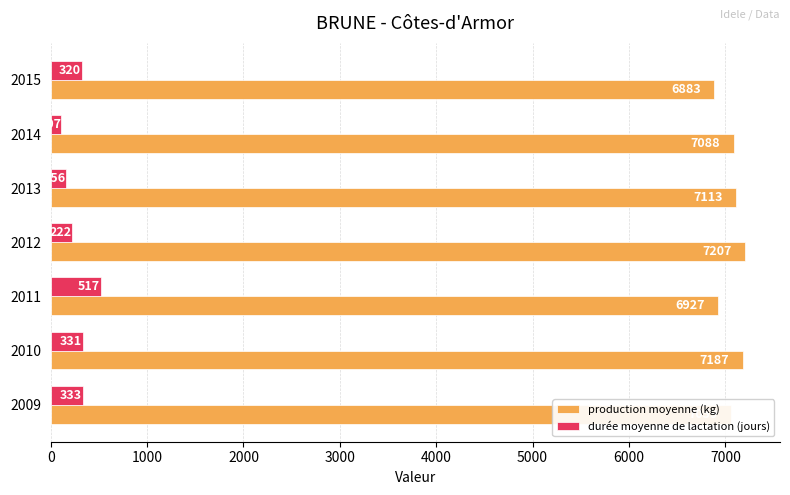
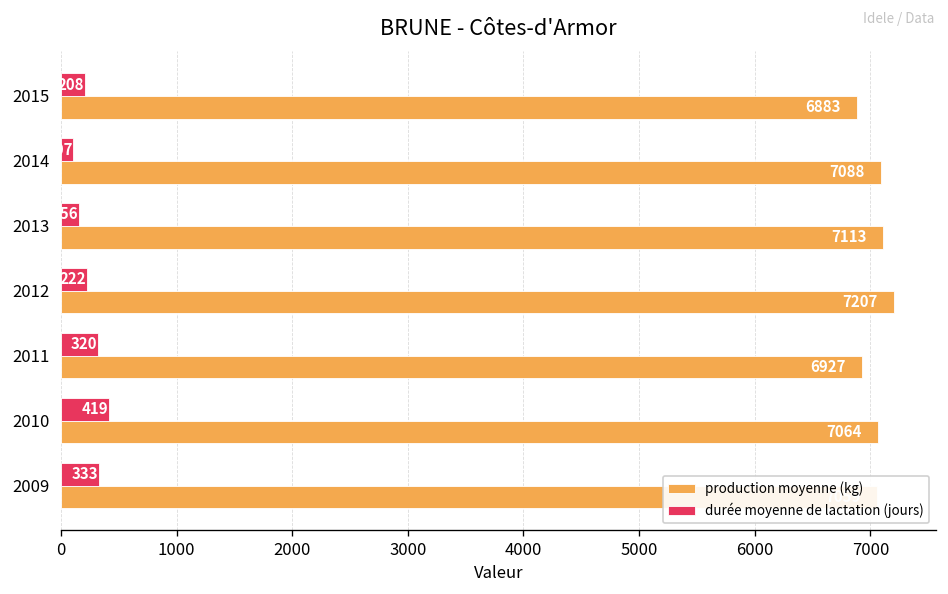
durée moyenne de lactation (jours), 2015: 320 -> 208
durée moyenne de lactation (jours), 2011: 517 -> 320
durée moyenne de lactation (jours), 2010: 331 -> 419
production moyenne (kg), 2010: 7187 -> 7064
